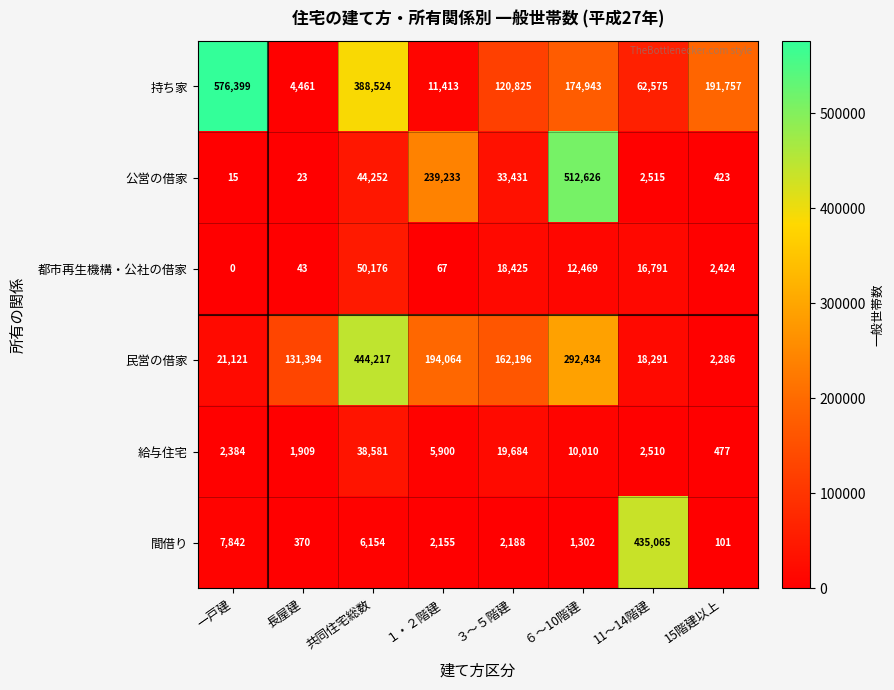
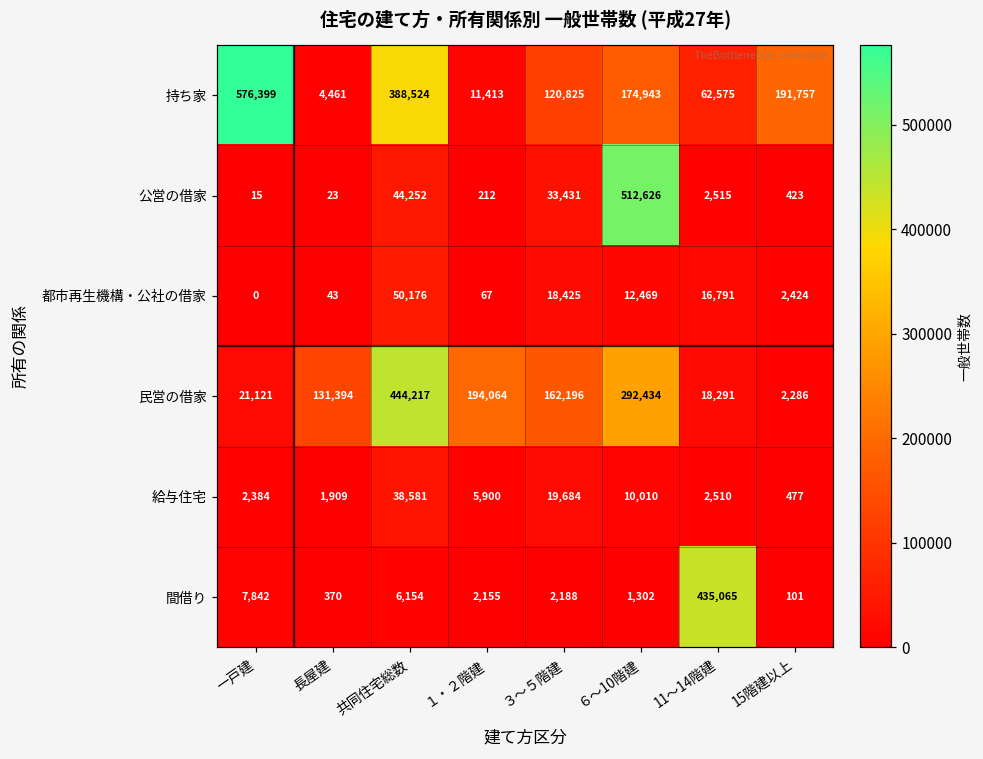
公営の借家, １・２階建: 239,233 -> 212
